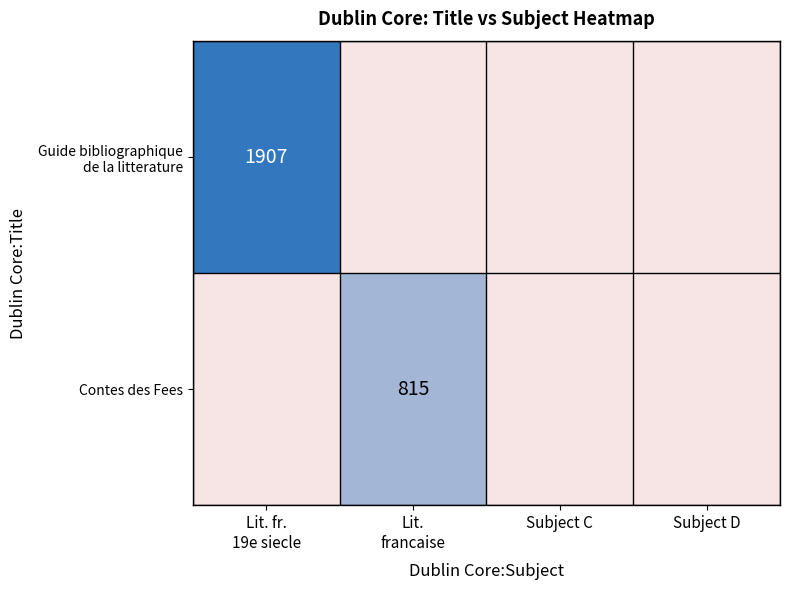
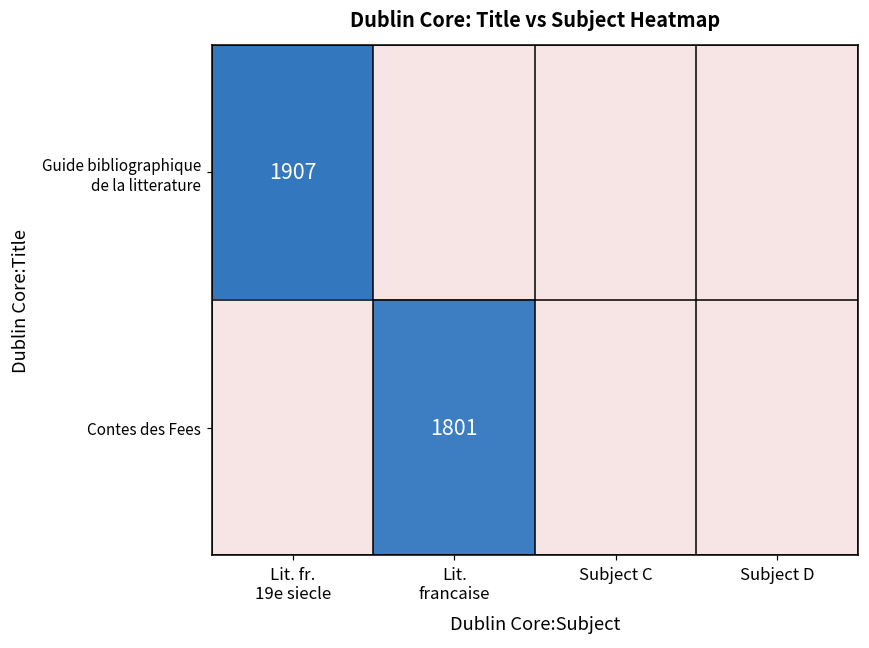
Contes des Fees, Lit. francaise: 815 -> 1801
